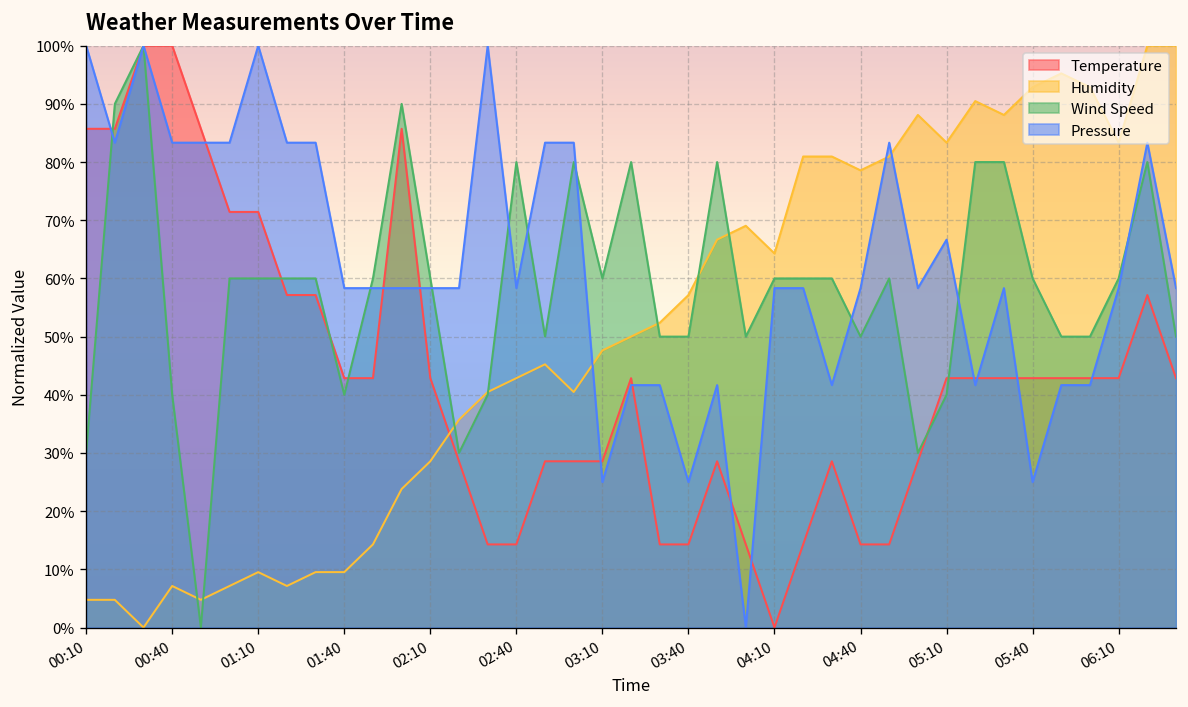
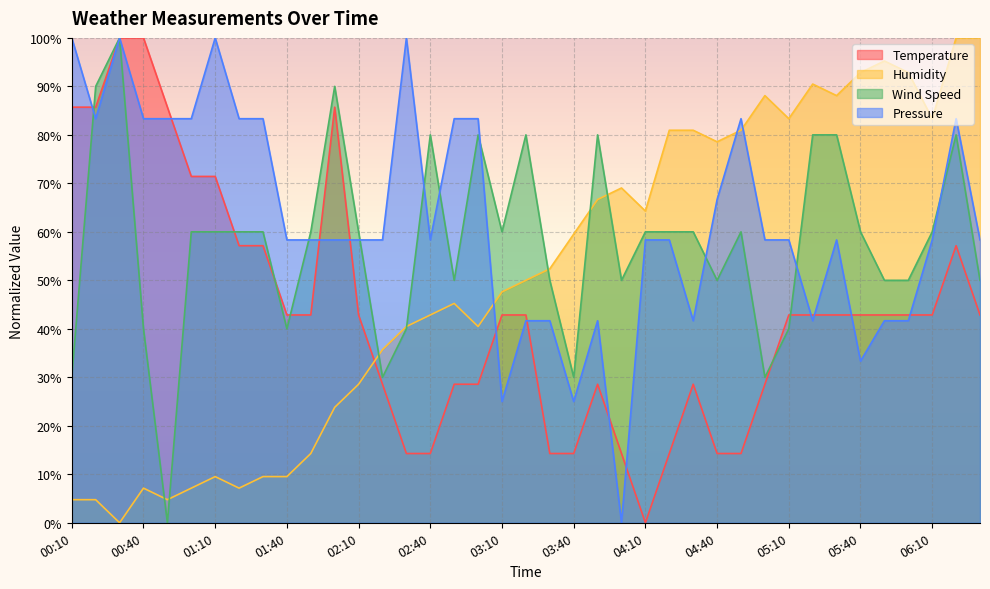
Temperature, 03:10: 29% -> 43%
Humidity, 03:40: 57% -> 60%
Wind Speed, 03:40: 50% -> 30%
Pressure, 04:40: 58% -> 67%
Pressure, 05:10: 67% -> 58%
Pressure, 05:40: 25% -> 33%
